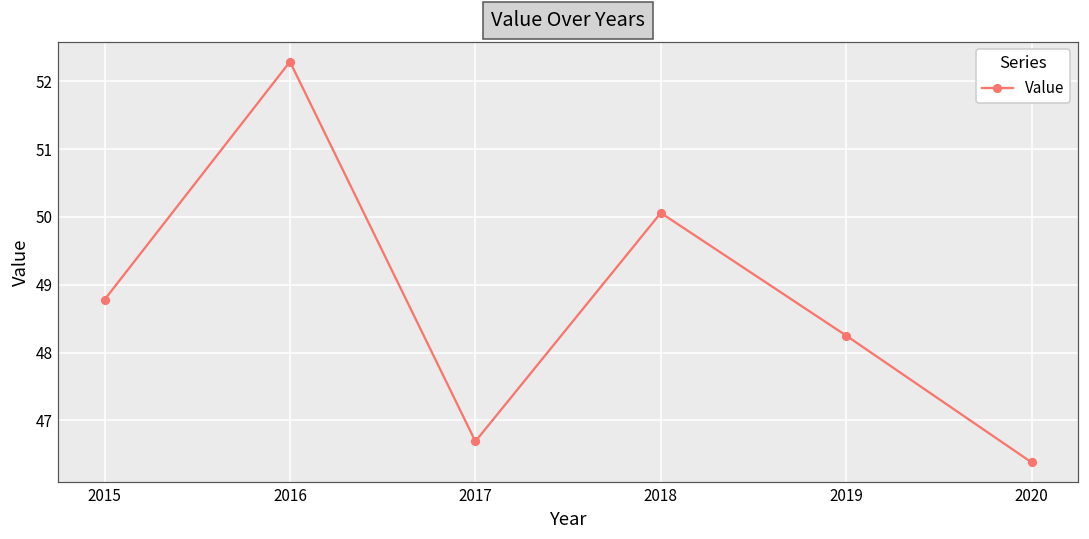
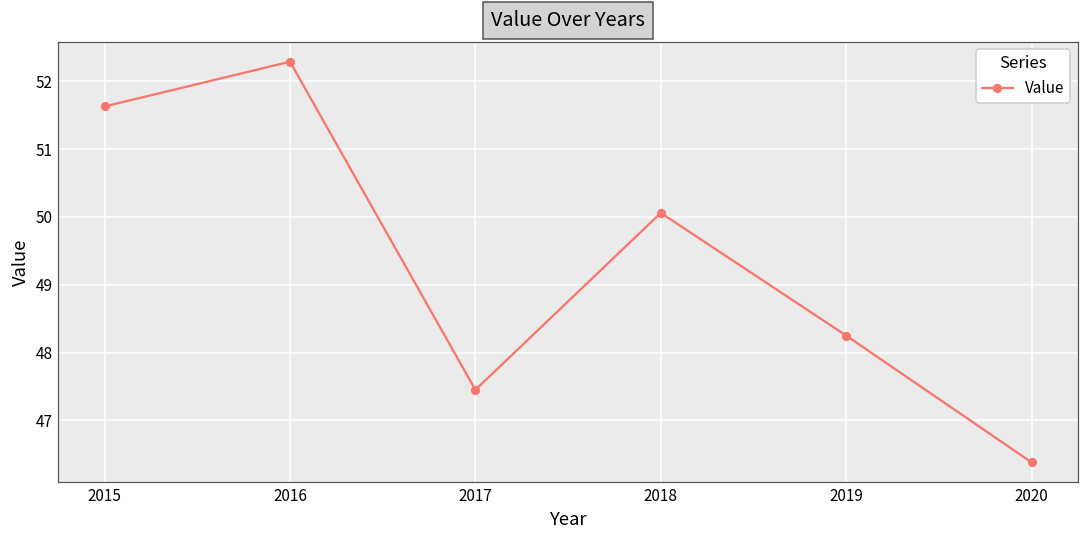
2015: 48.8 -> 51.6
2017: 46.7 -> 47.5
